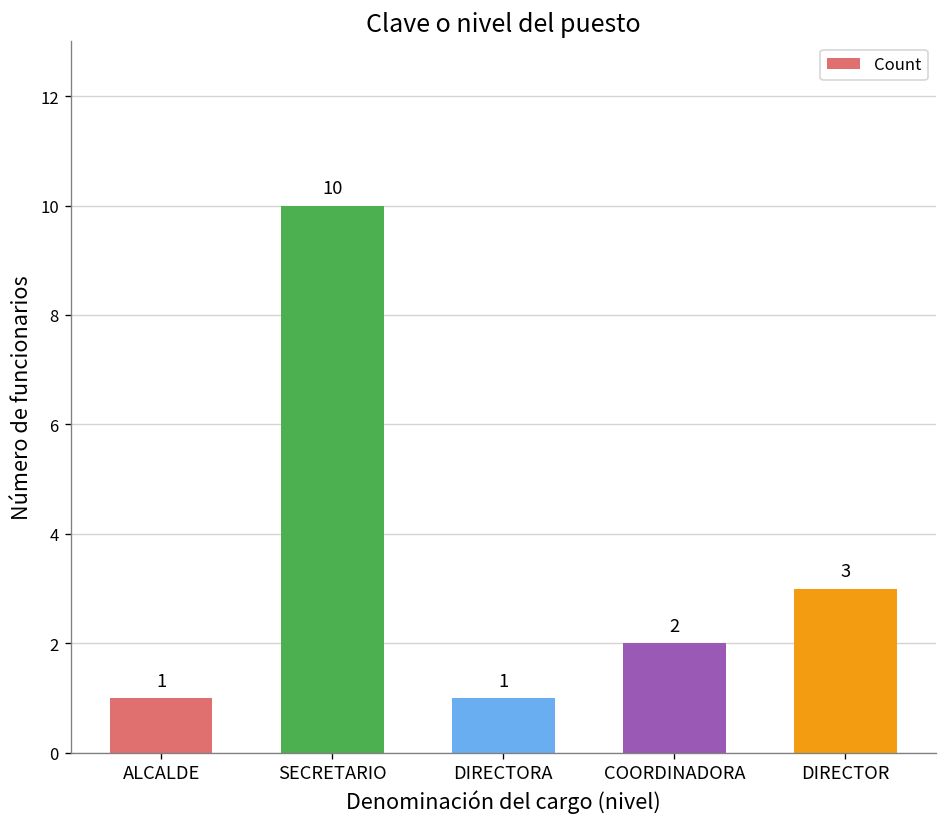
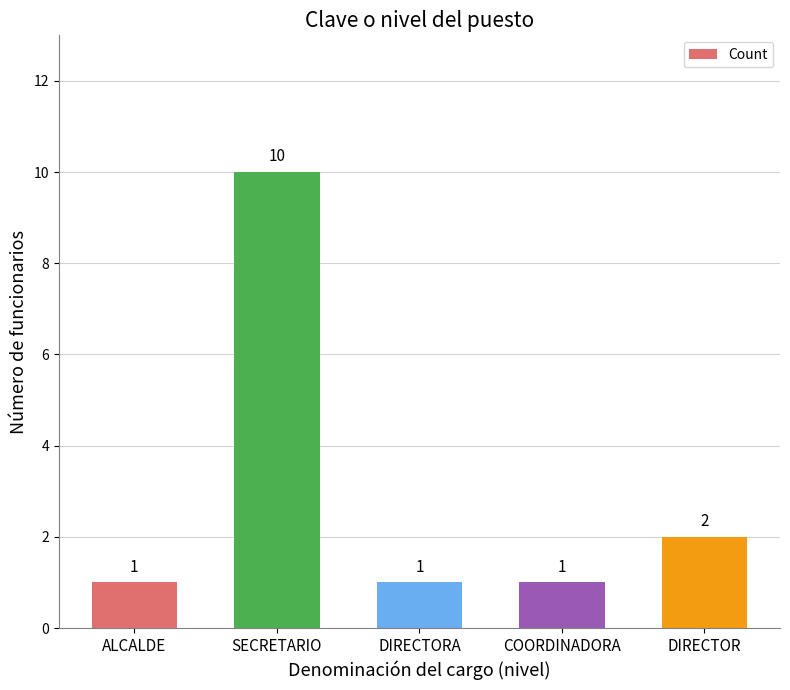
COORDINADORA: 2 -> 1
DIRECTOR: 3 -> 2
